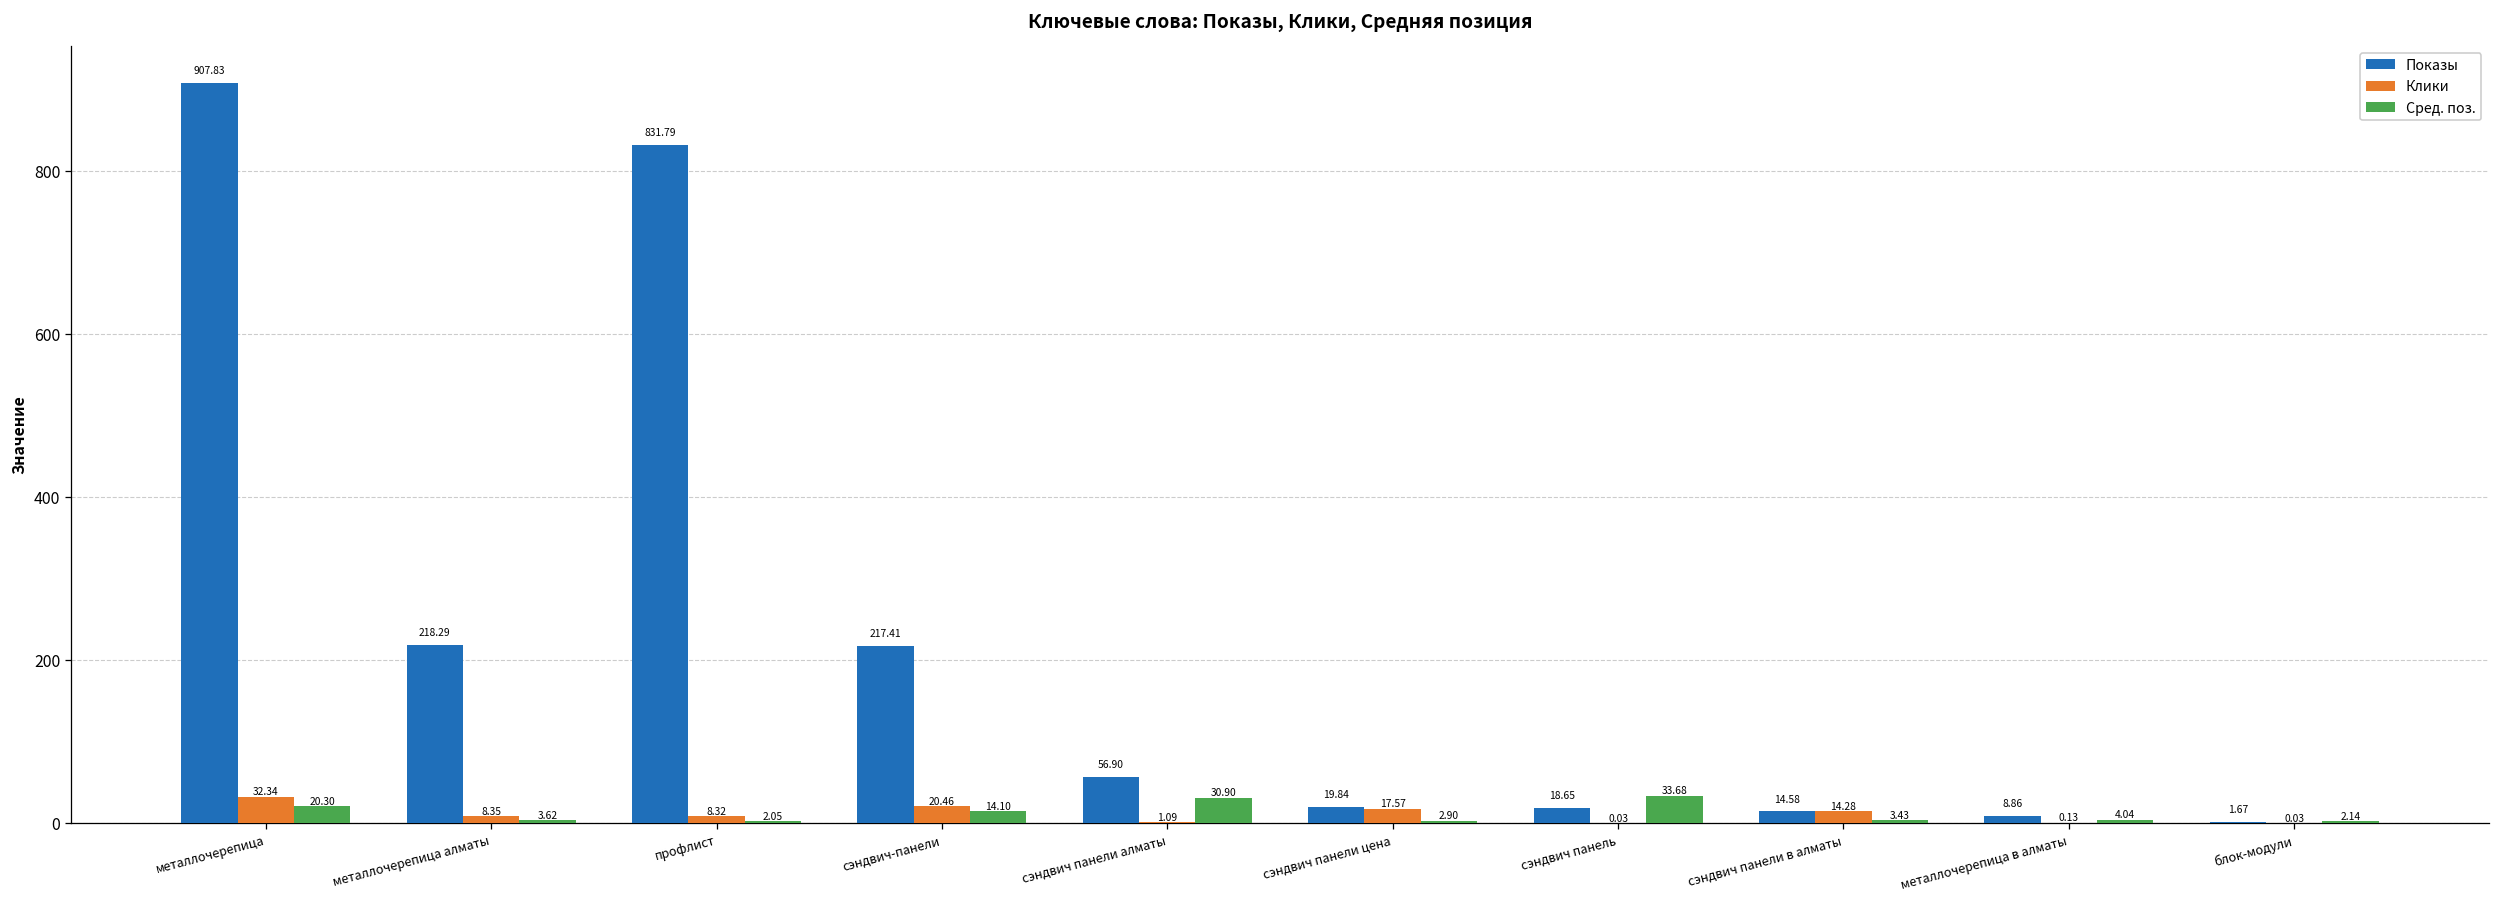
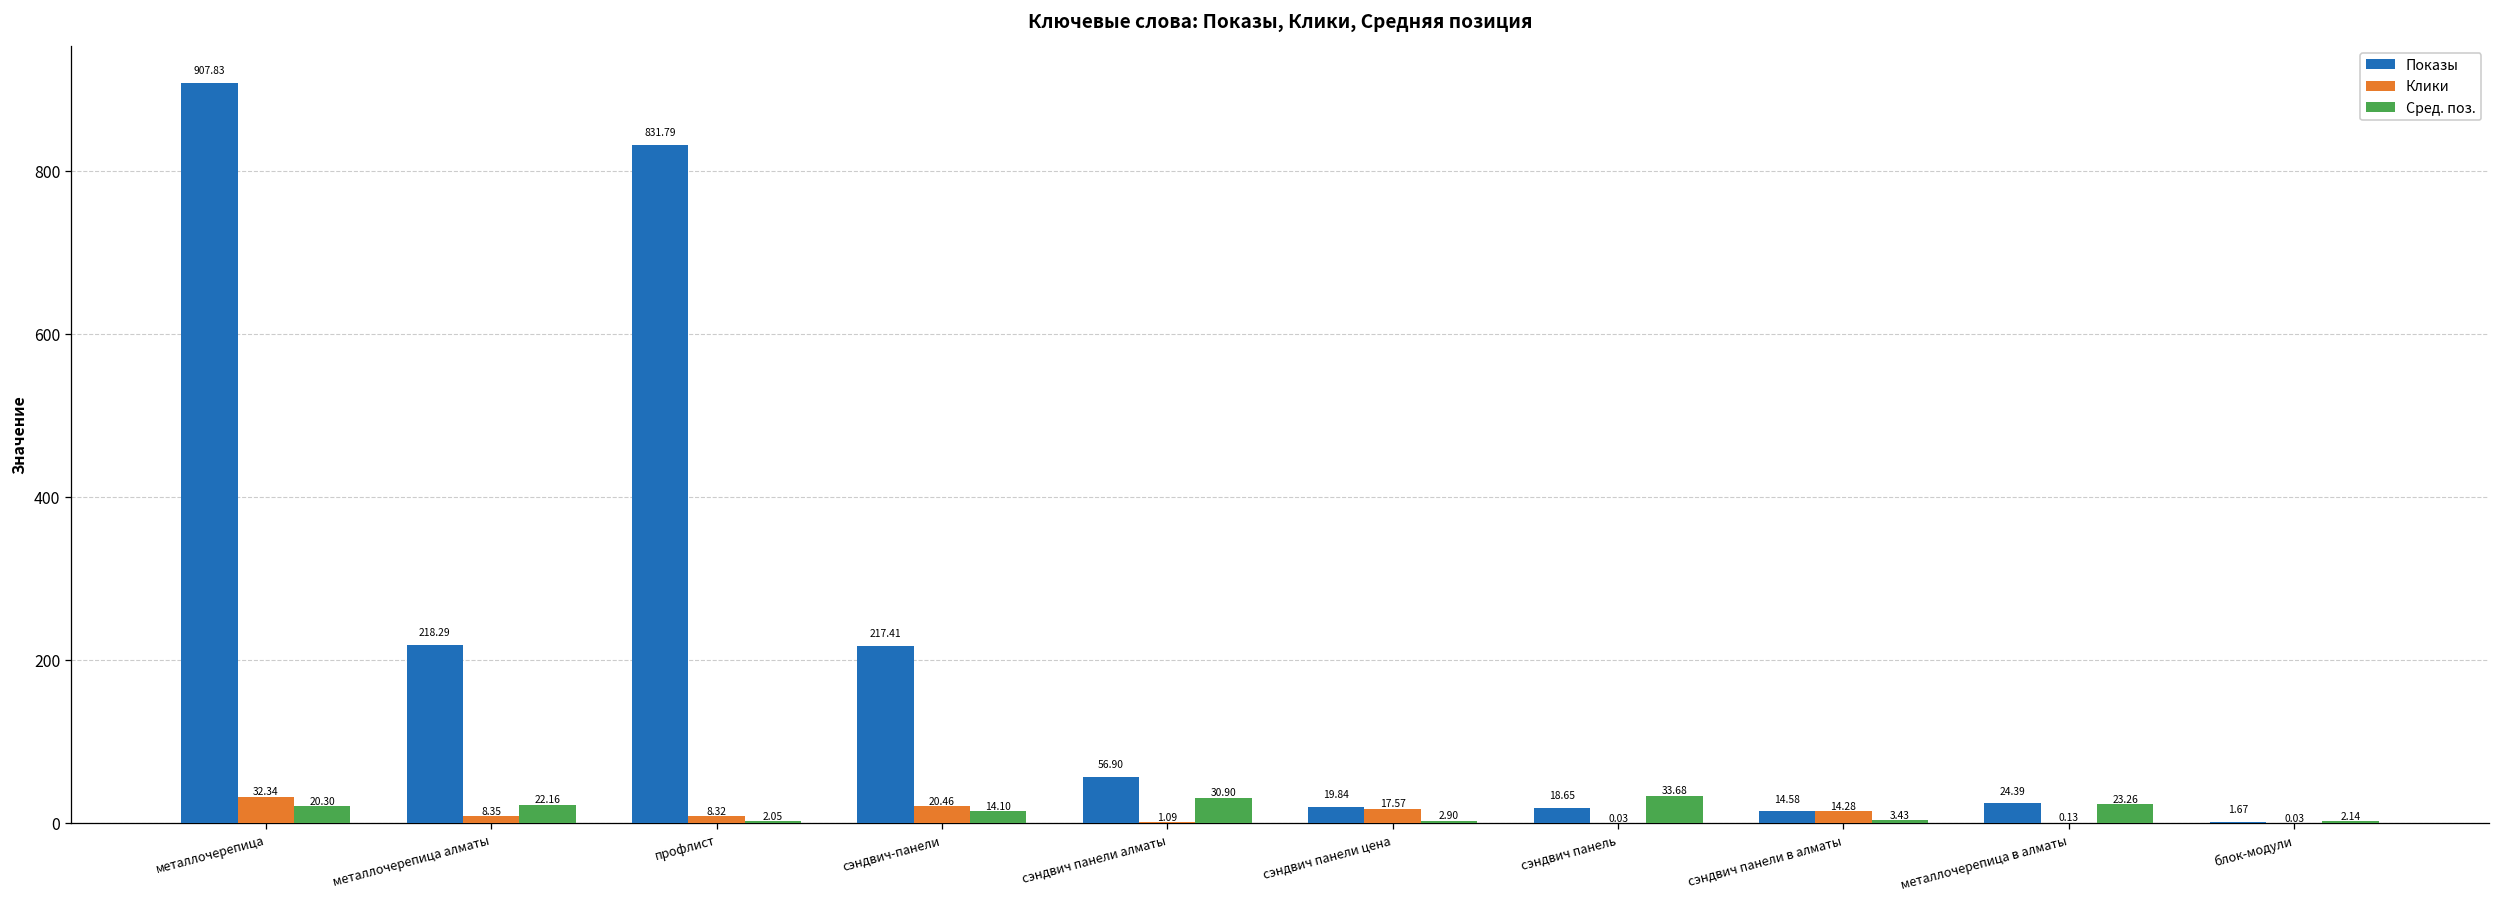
Сред. поз., металлочерепица алматы: 3.62 -> 22.16
Показы, металлочерепица в алматы: 8.86 -> 24.39
Сред. поз., металлочерепица в алматы: 4.04 -> 23.26
